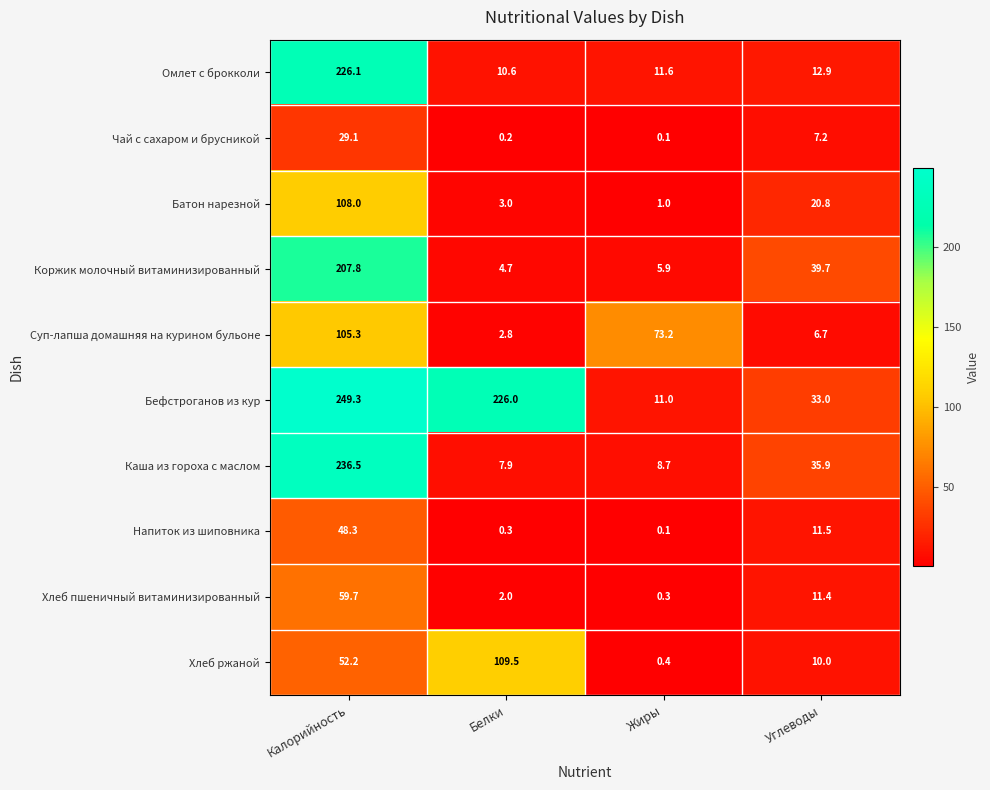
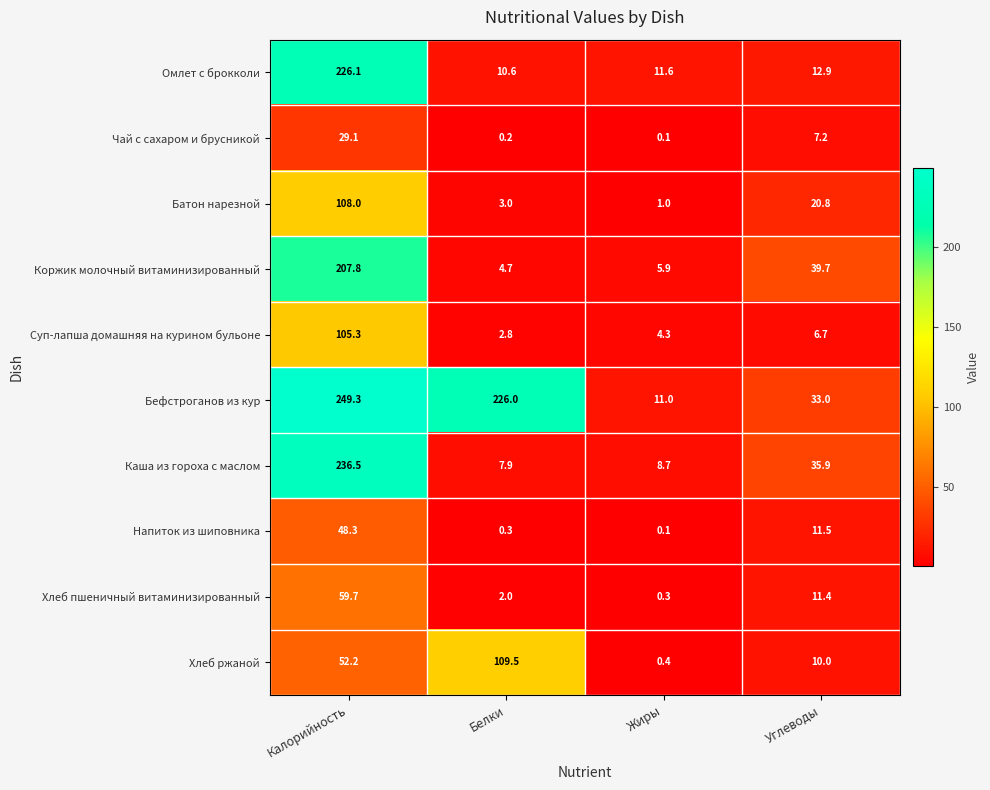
Суп-лапша домашняя на курином бульоне, Жиры: 73.2 -> 4.3
